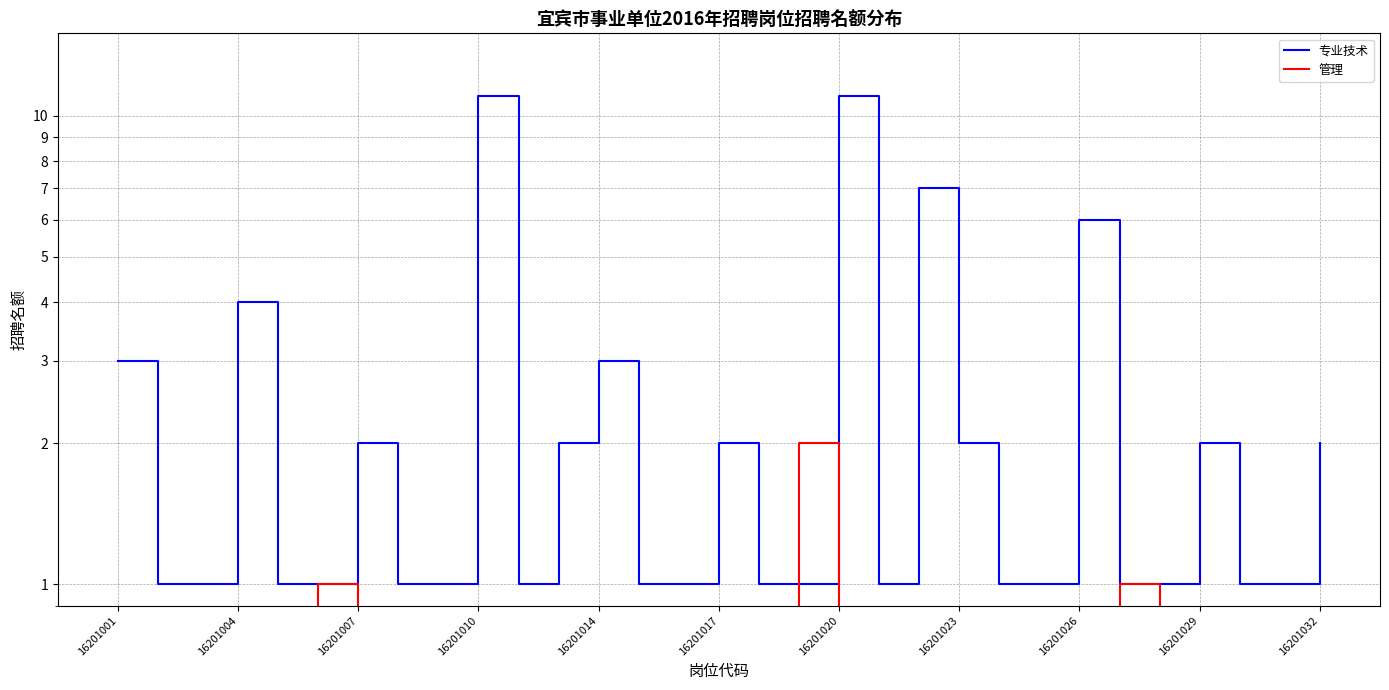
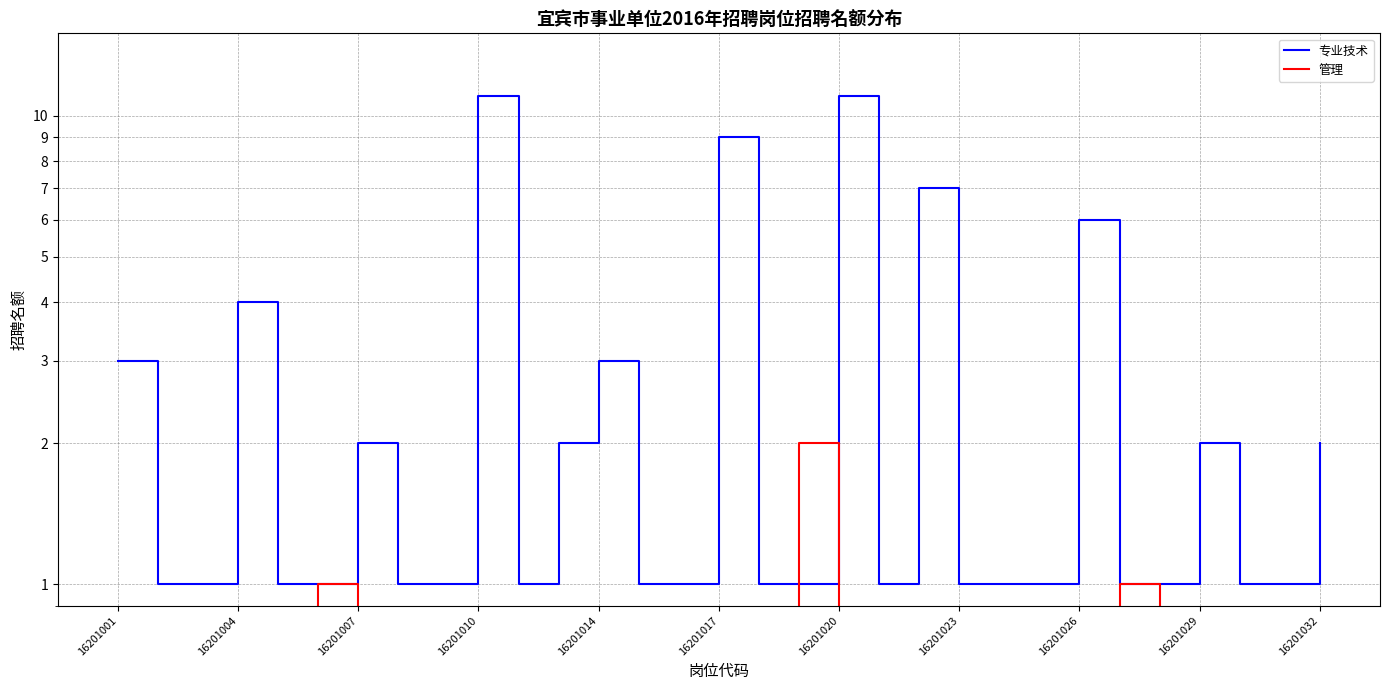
专业技术, 16201017: 2 -> 9
专业技术, 16201023: 2 -> 1
